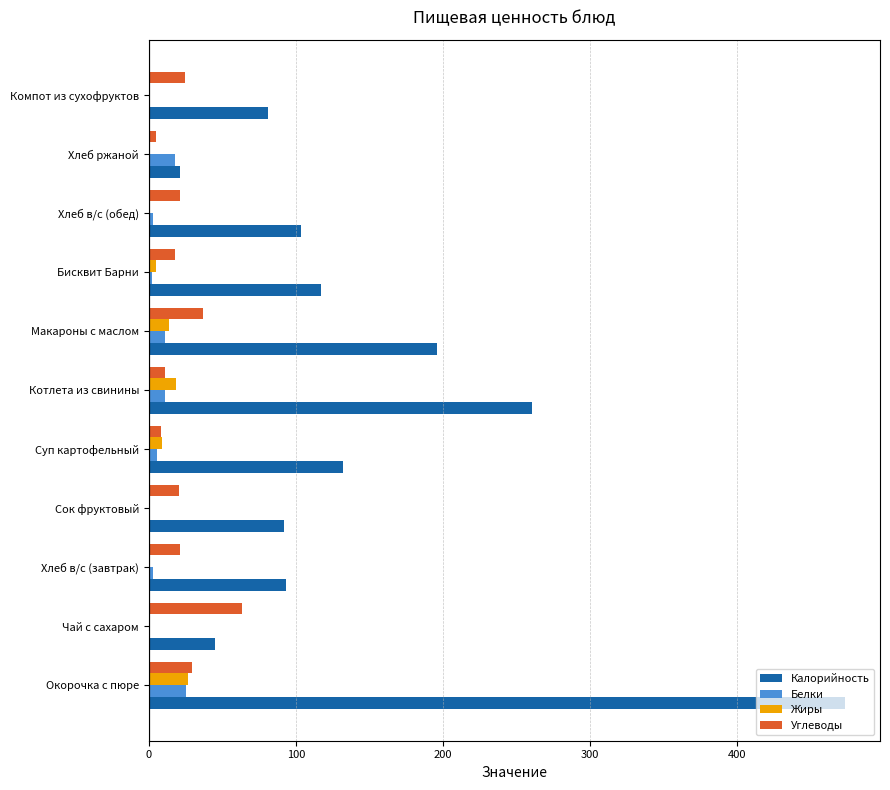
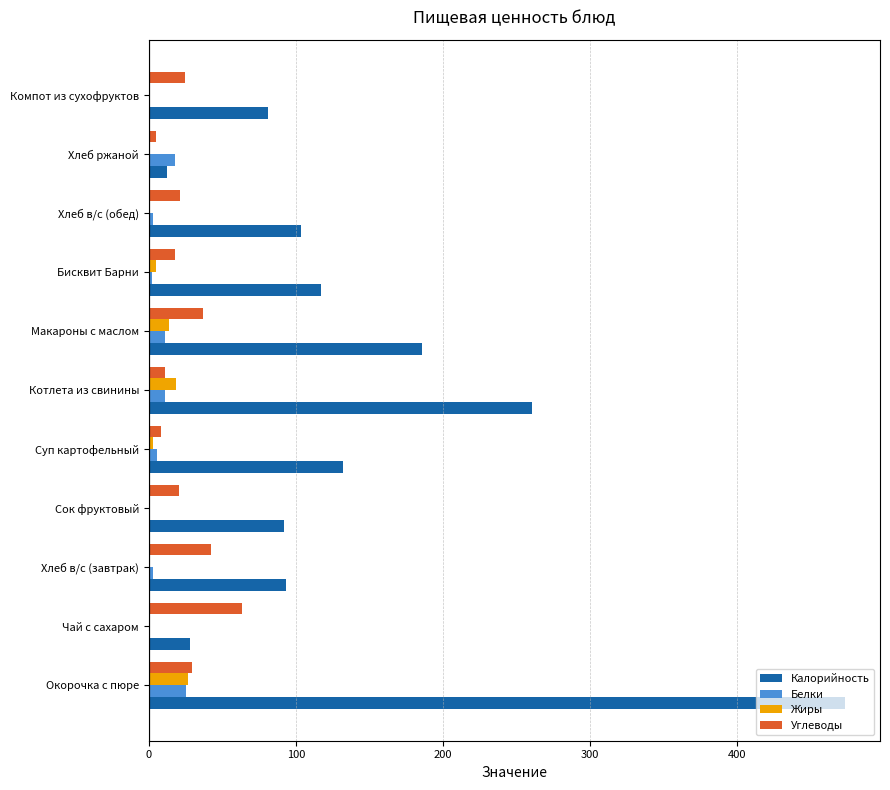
Калорийность, Хлеб ржаной: 22 -> 13
Калорийность, Макароны с маслом: 196 -> 186
Жиры, Суп картофельный: 9 -> 3
Углеводы, Хлеб в/с (завтрак): 21 -> 42
Калорийность, Чай с сахаром: 45 -> 28
